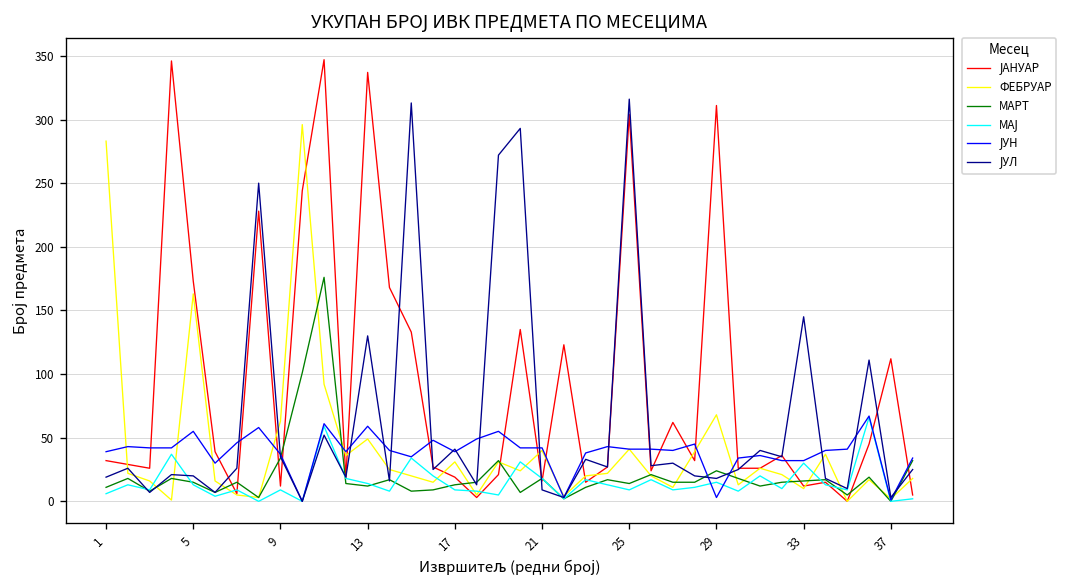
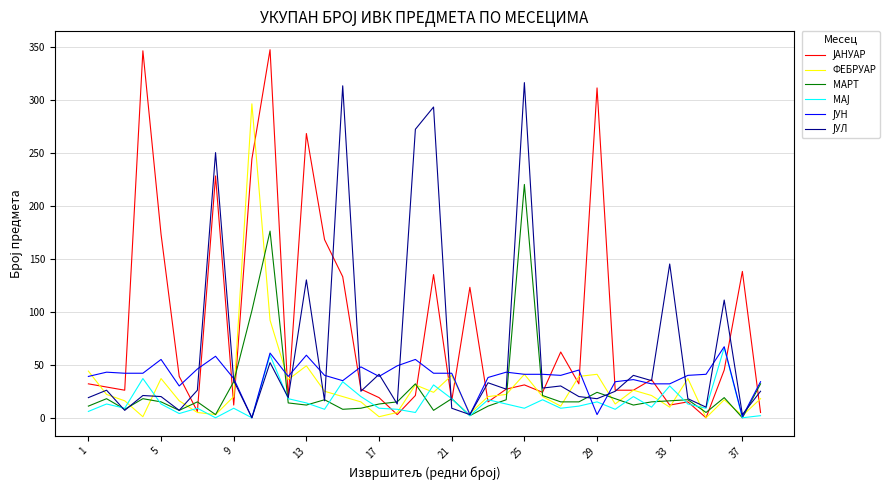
ФЕБРУАР, 1: 283 -> 44
ФЕБРУАР, 5: 163 -> 37
ФЕБРУАР, 9: 63 -> 20
ЈАНУАР, 13: 337 -> 268
ФЕБРУАР, 17: 31 -> 1
ЈАНУАР, 25: 304 -> 31
МАРТ, 25: 14 -> 220
ФЕБРУАР, 29: 68 -> 41
ЈАНУАР, 37: 112 -> 138
